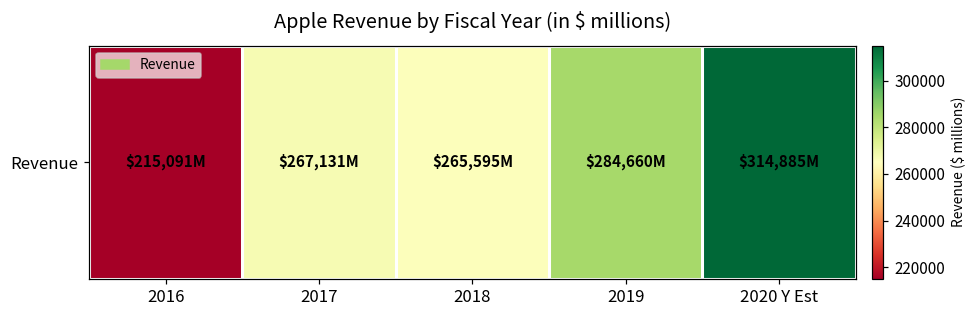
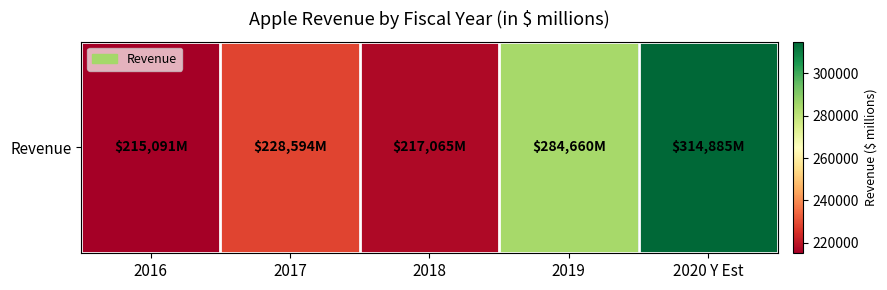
Revenue, 2017: $267,131M -> $228,594M
Revenue, 2018: $265,595M -> $217,065M
